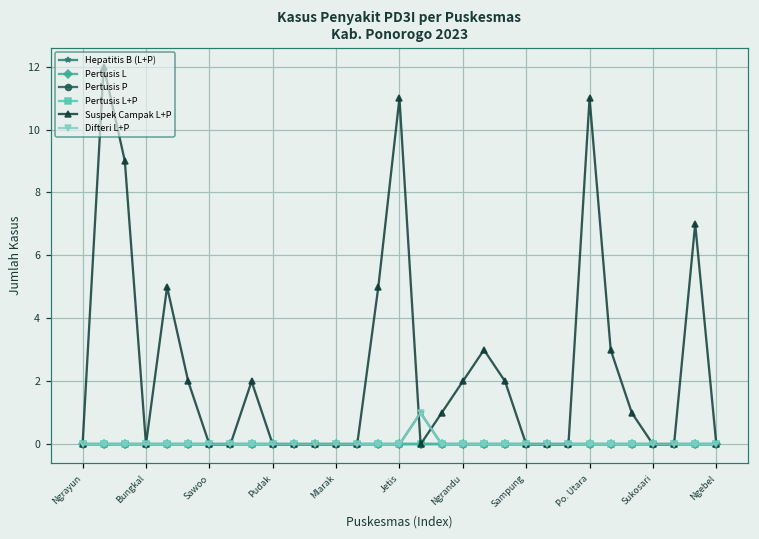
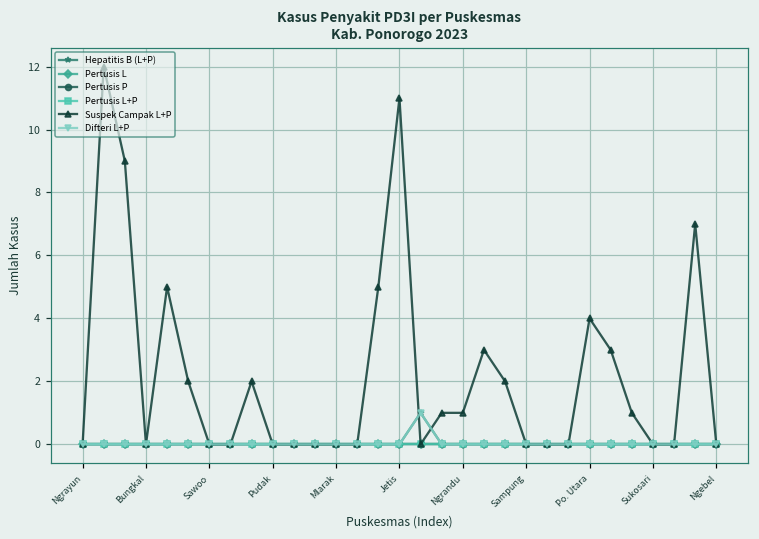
Suspek Campak L+P, Ngrandu: 2 -> 1
Suspek Campak L+P, Po. Utara: 11 -> 4
